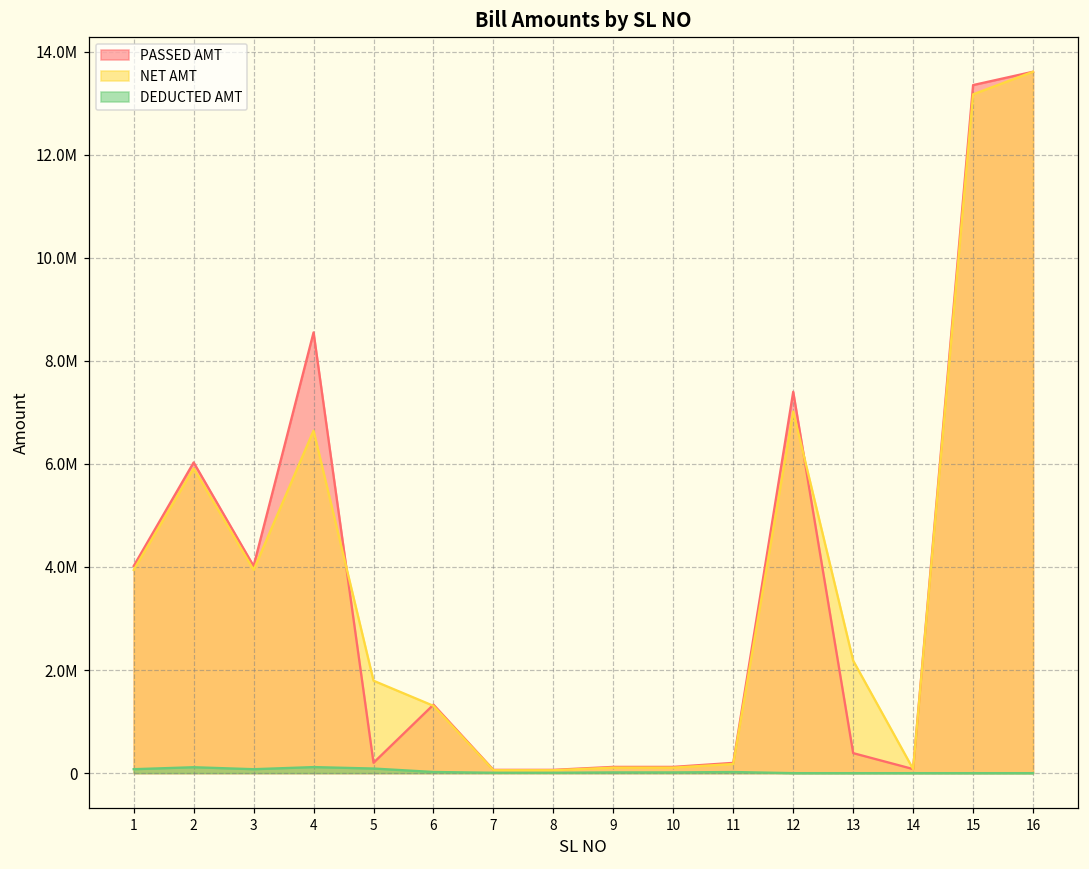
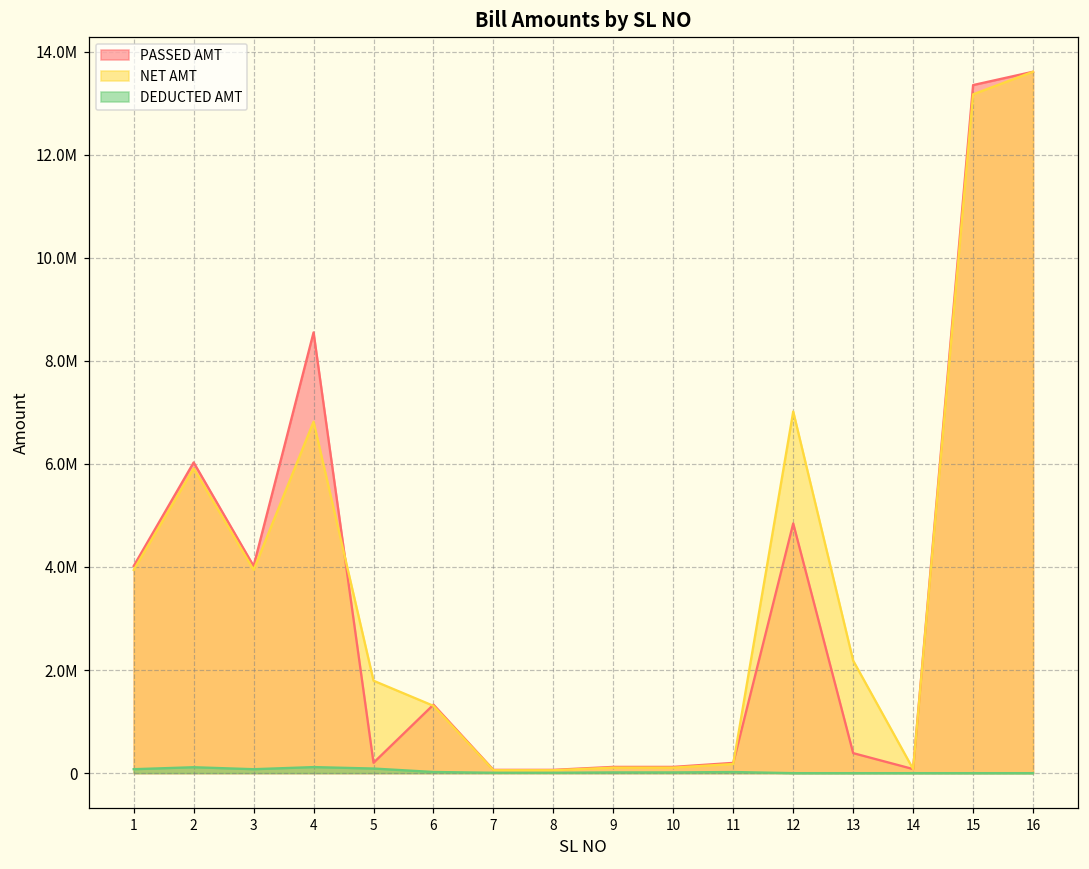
NET AMT, 4: 6600000 -> 6800000
PASSED AMT, 12: 7400000 -> 4800000
